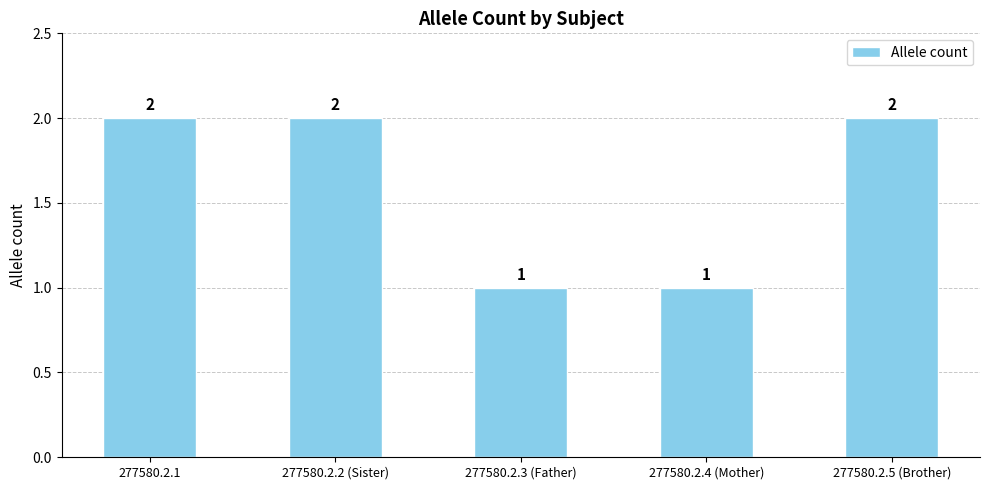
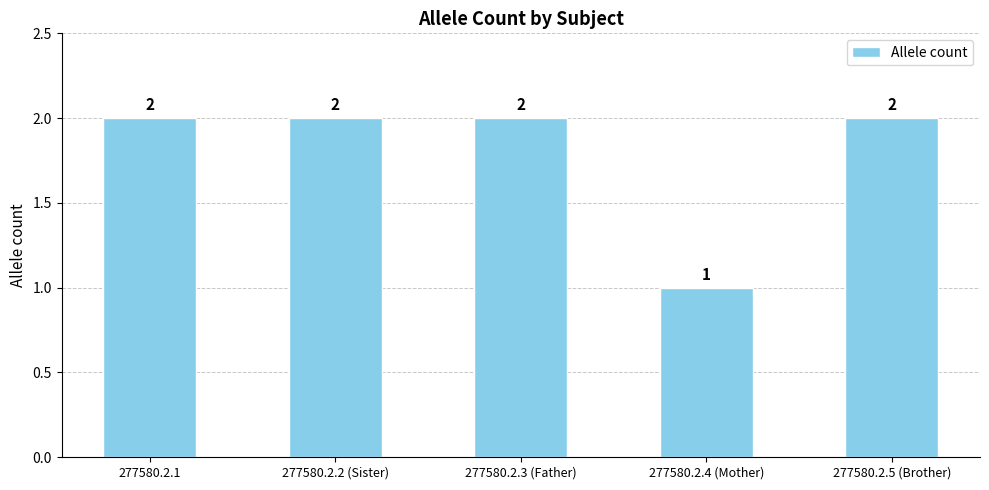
277580.2.3 (Father): 1 -> 2
